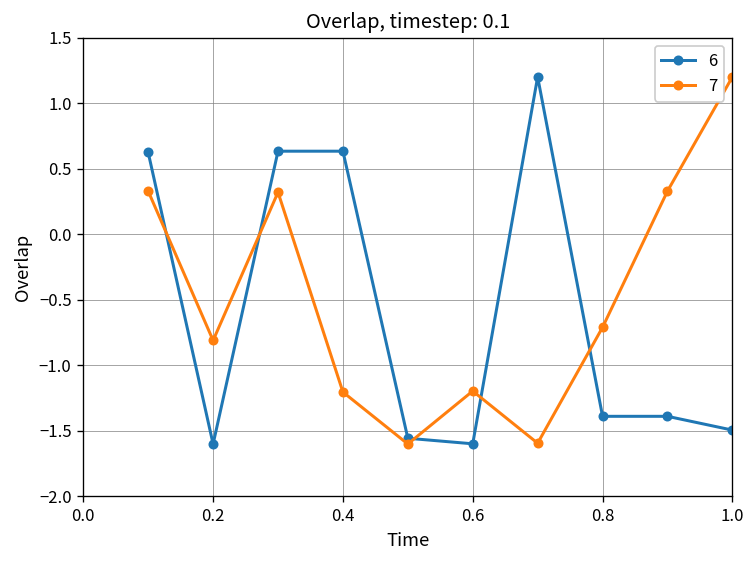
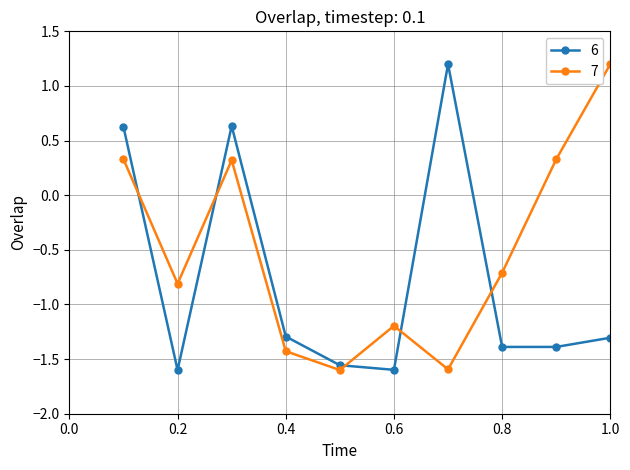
6, 0.4: 0.63 -> -1.29
7, 0.4: -1.20 -> -1.43
6, 1.0: -1.49 -> -1.30
